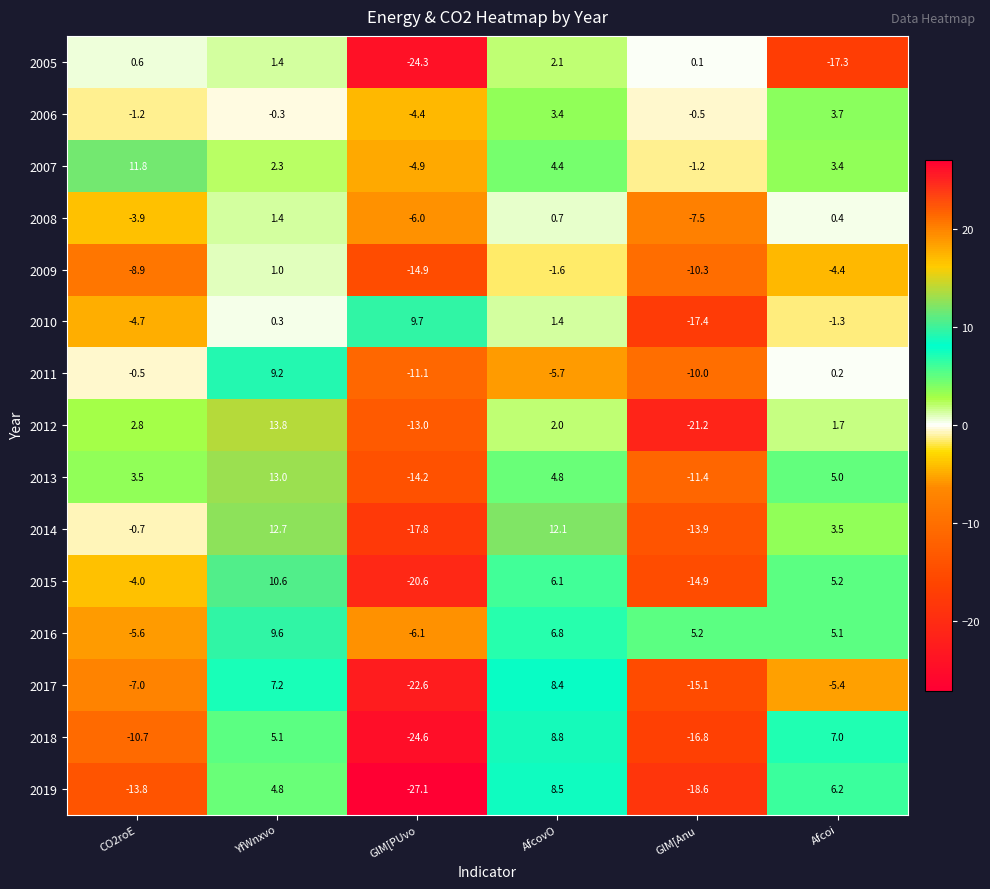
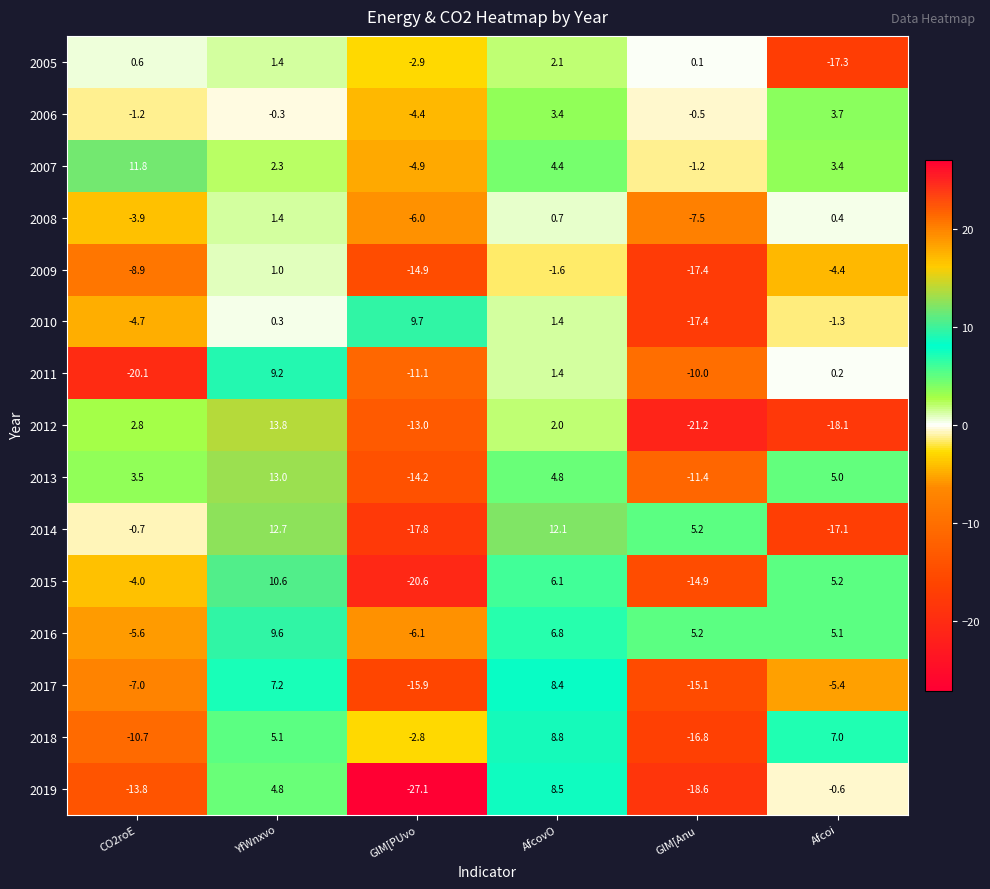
2005, GlM[PUvo: -24.3 -> -2.9
2009, GlM[Anu: -10.3 -> -17.4
2011, CO2roE: -0.5 -> -20.1
2011, AfcovO: -5.7 -> 1.4
2012, Afcoi: 1.7 -> -18.1
2014, GlM[Anu: -13.9 -> 5.2
2014, Afcoi: 3.5 -> -17.1
2017, GlM[PUvo: -22.6 -> -15.9
2018, GlM[PUvo: -24.6 -> -2.8
2019, Afcoi: 6.2 -> -0.6
